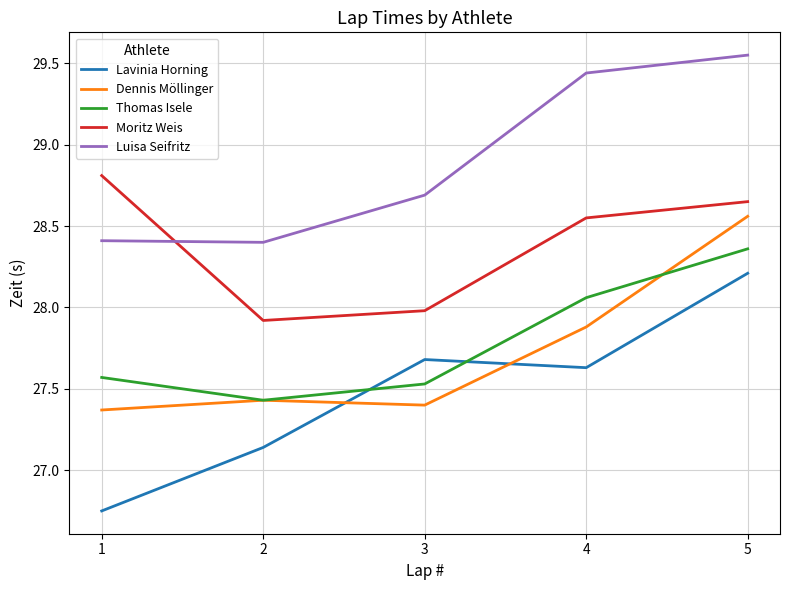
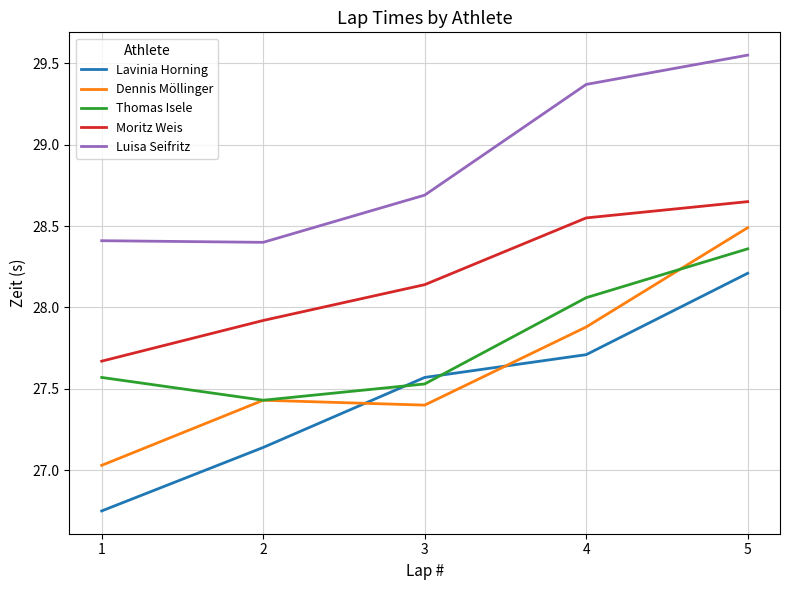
Dennis Möllinger, 1: 27.37 -> 27.03
Moritz Weis, 1: 28.81 -> 27.67
Lavinia Horning, 3: 27.68 -> 27.57
Moritz Weis, 3: 27.98 -> 28.14
Lavinia Horning, 4: 27.63 -> 27.71
Luisa Seifritz, 4: 29.44 -> 29.37
Dennis Möllinger, 5: 28.56 -> 28.49
